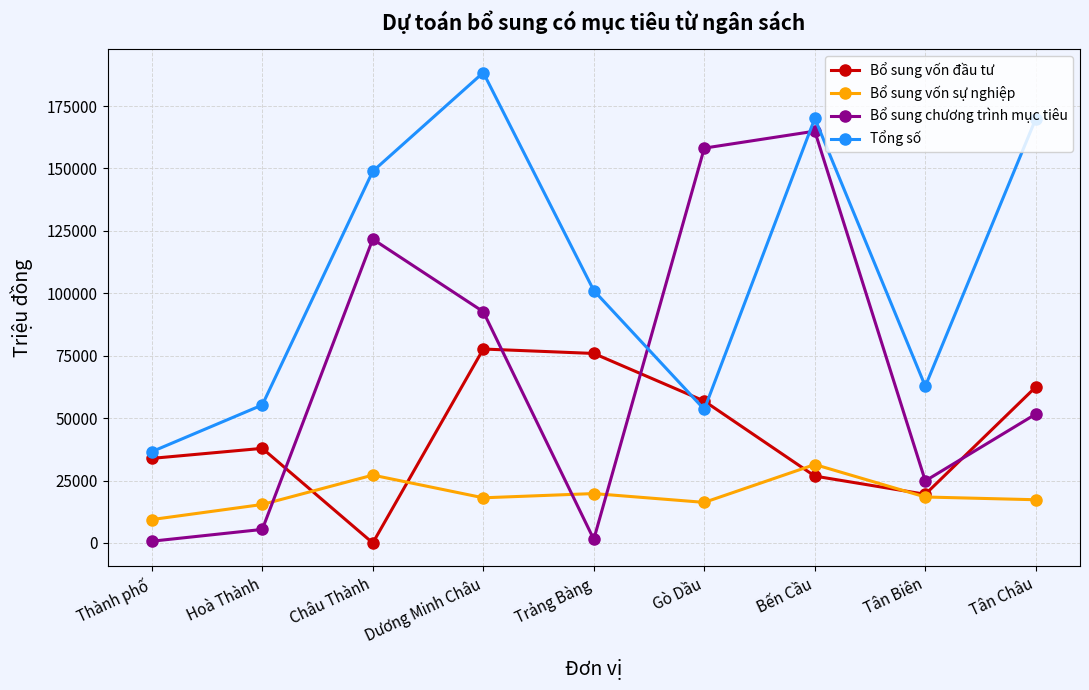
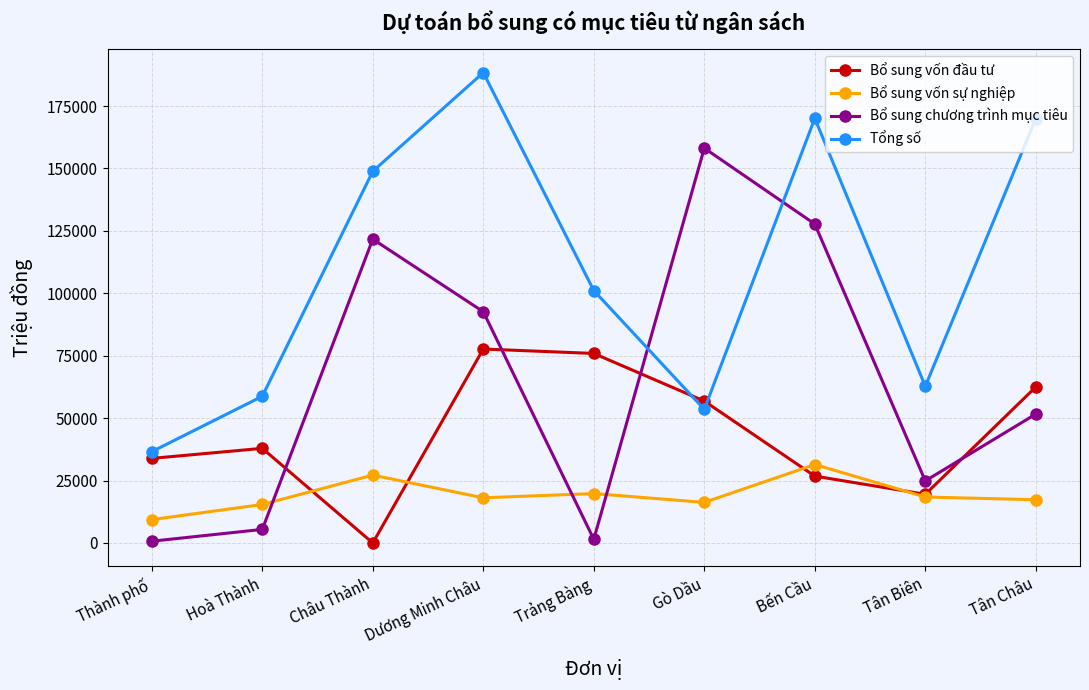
Tổng số, Hoà Thành: 55000 -> 59000
Bổ sung chương trình mục tiêu, Bến Cầu: 165000 -> 128000
